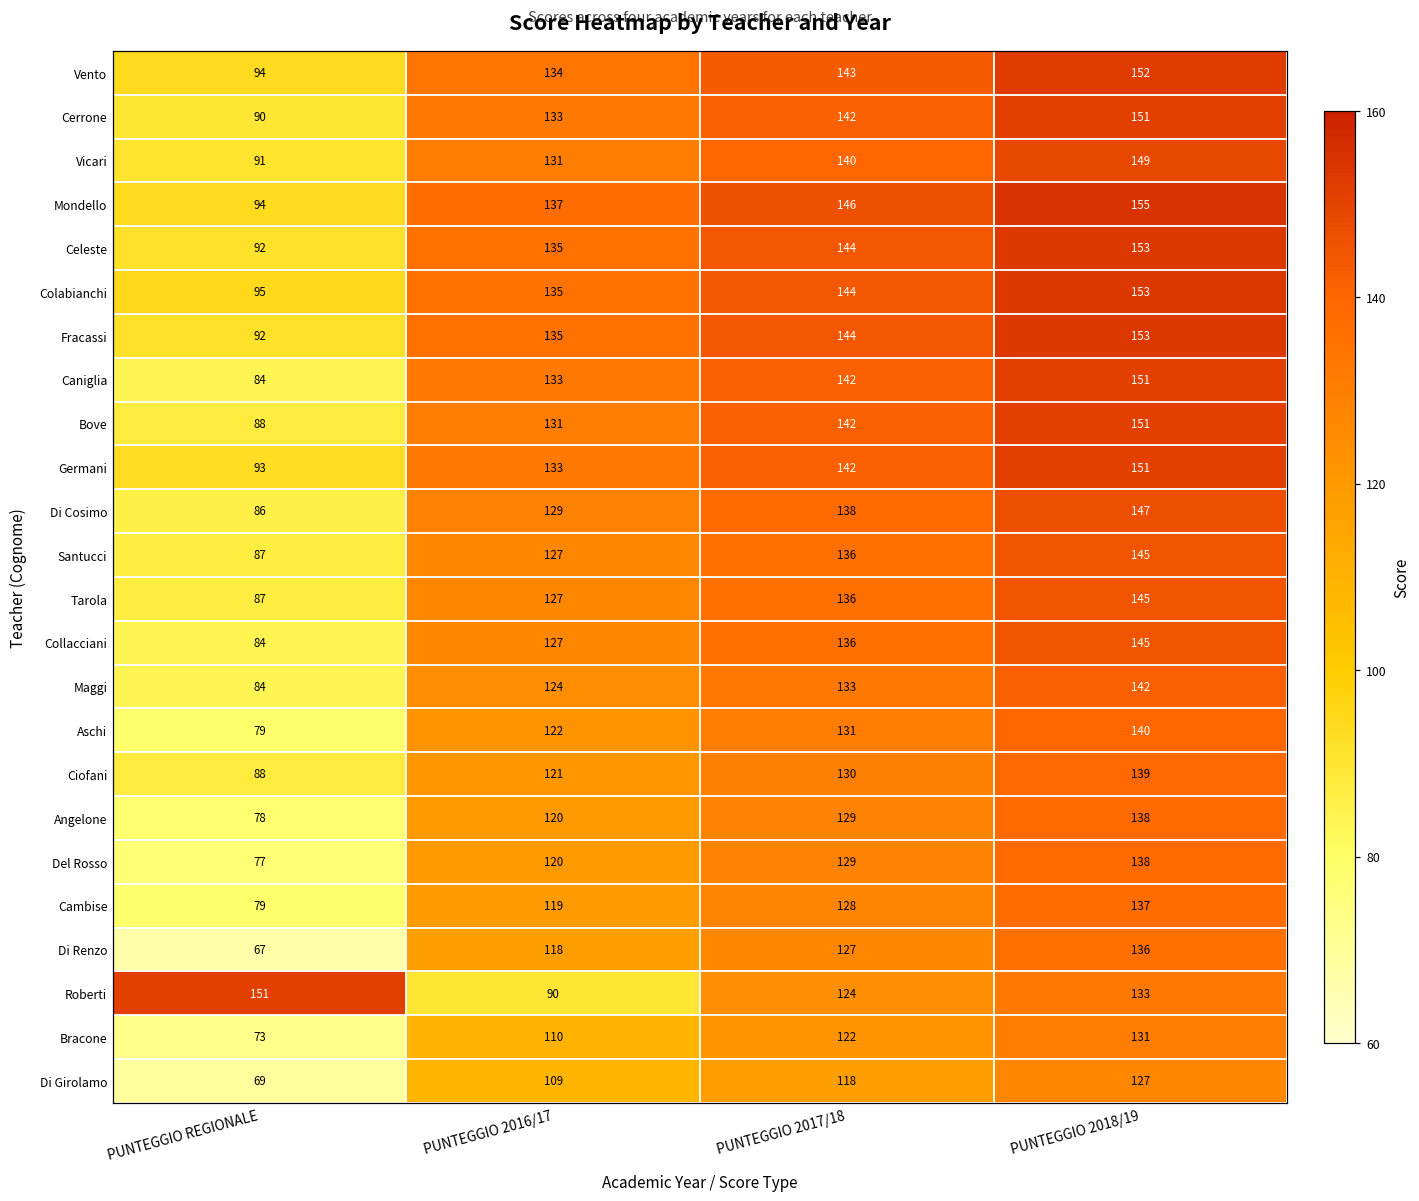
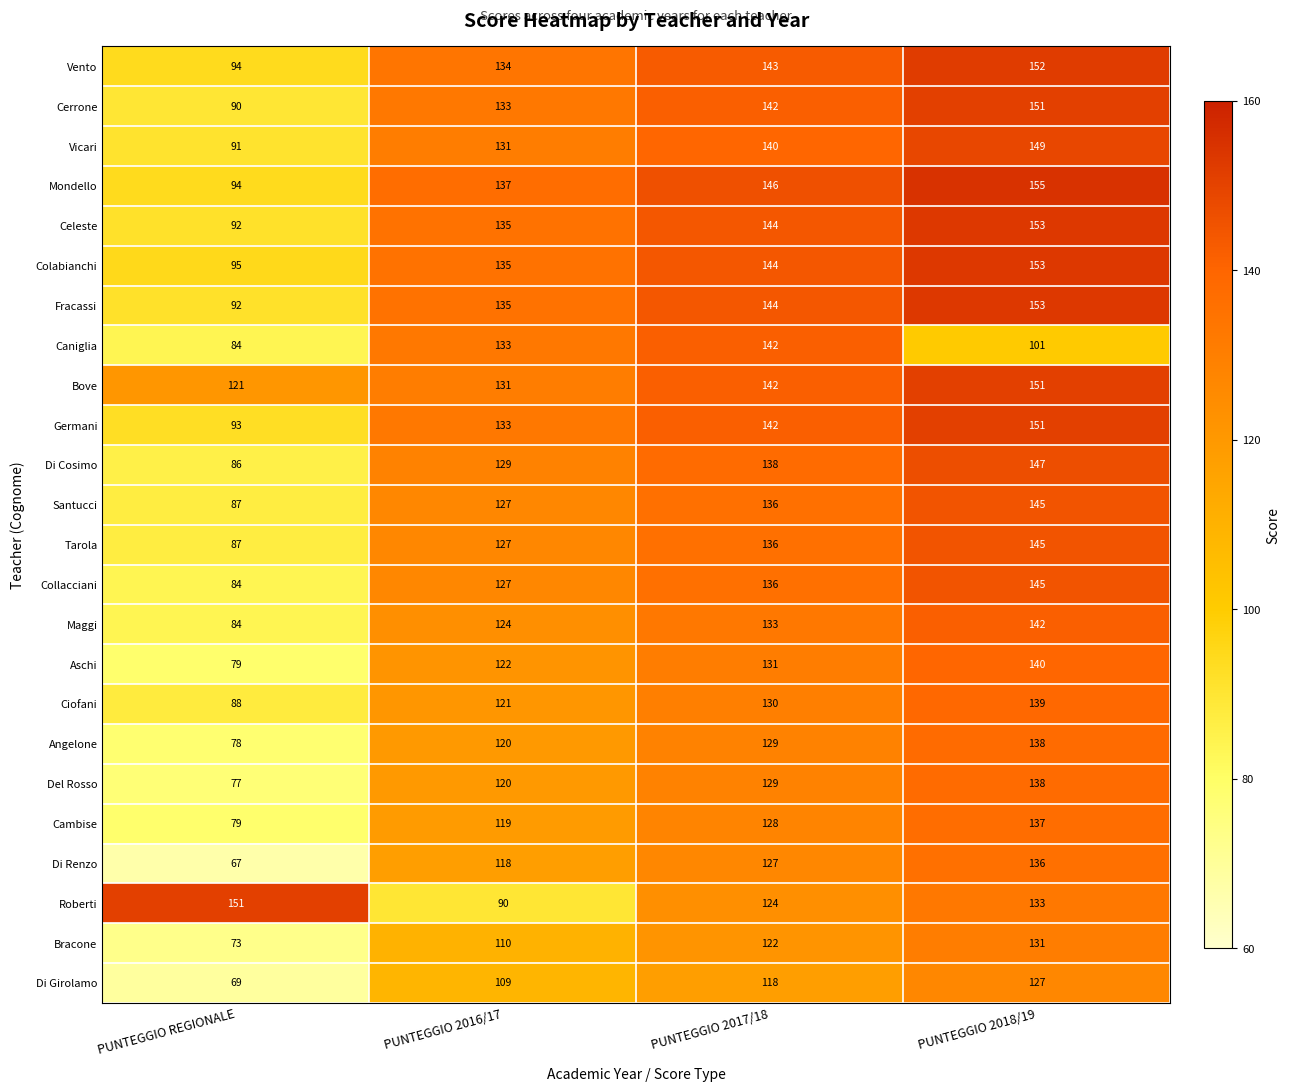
Caniglia, PUNTEGGIO 2018/19: 151 -> 101
Bove, PUNTEGGIO REGIONALE: 88 -> 121
